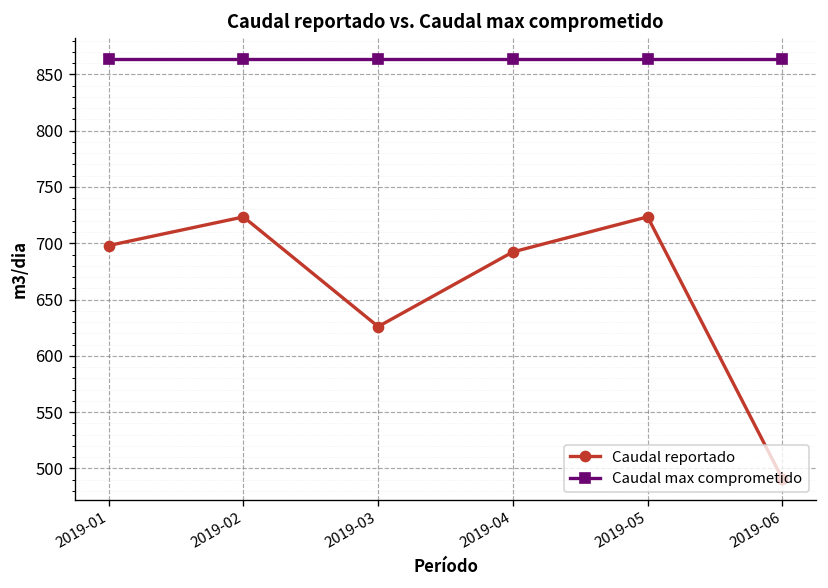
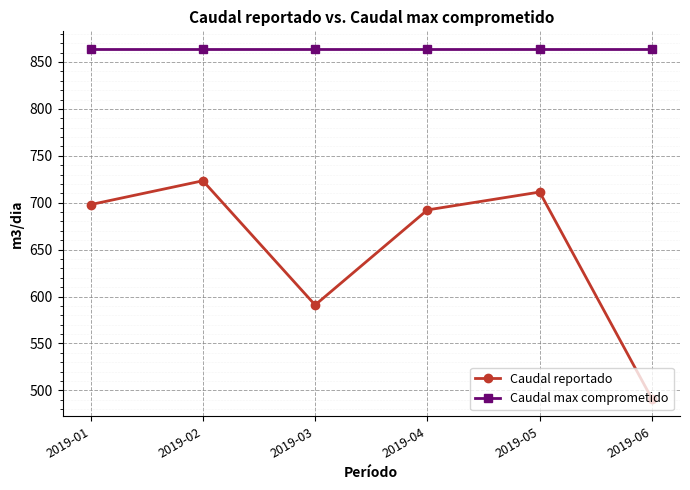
Caudal reportado, 2019-03: 630 -> 590
Caudal reportado, 2019-05: 720 -> 710
